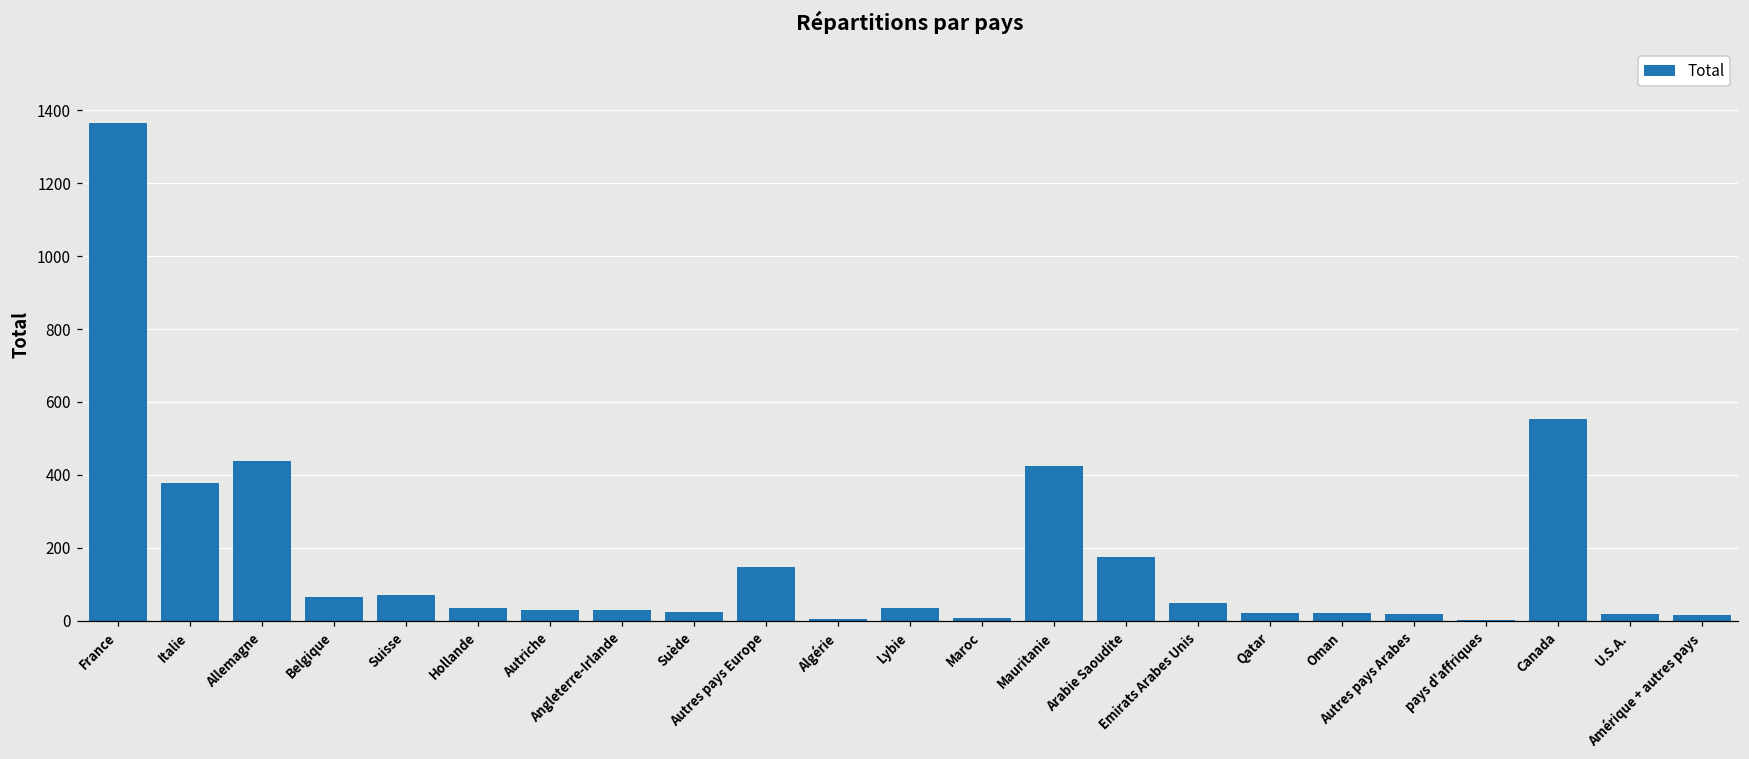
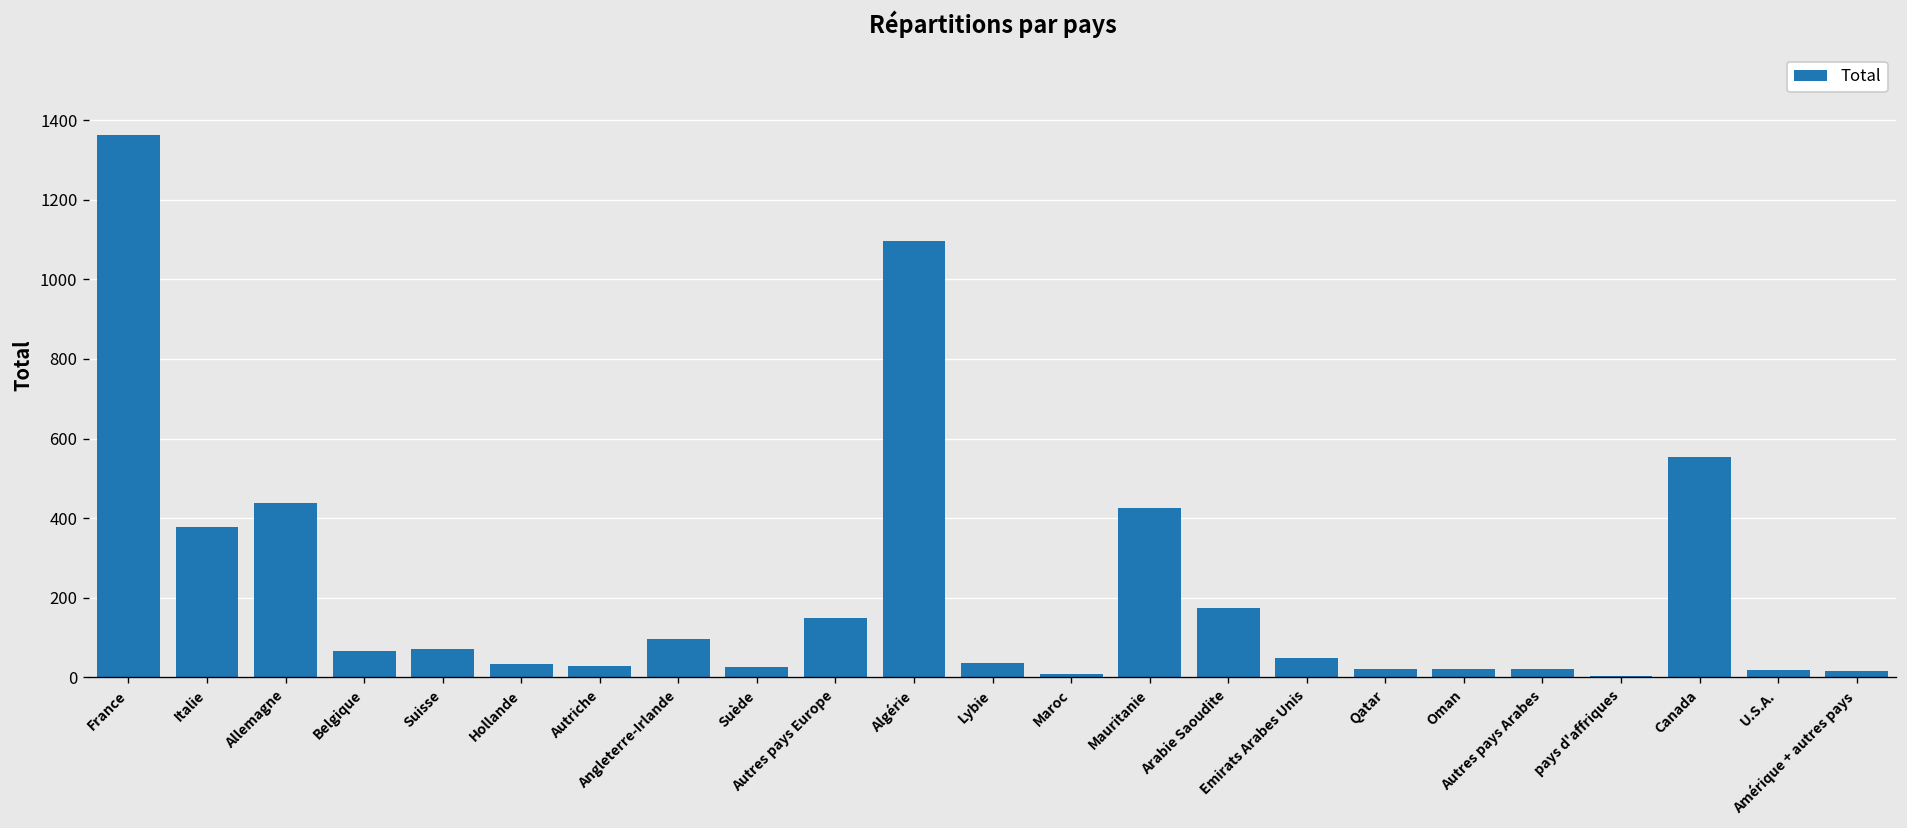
Angleterre-Irlande: 30 -> 100
Algérie: 10 -> 1100
